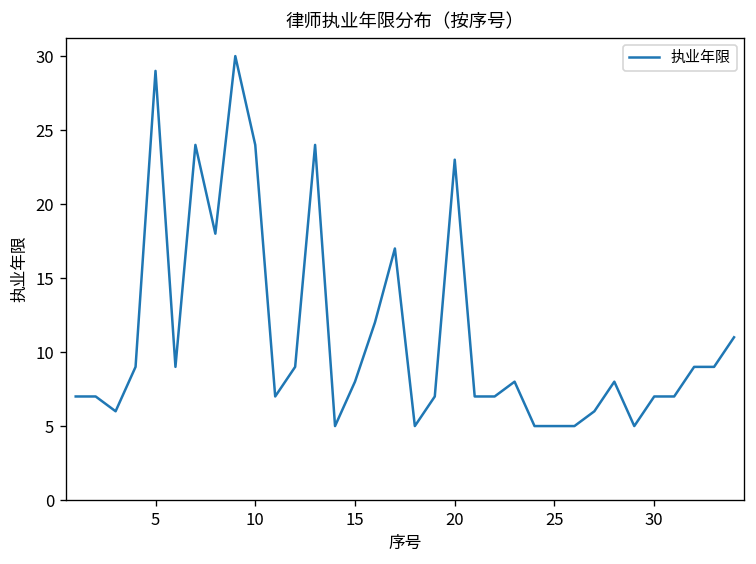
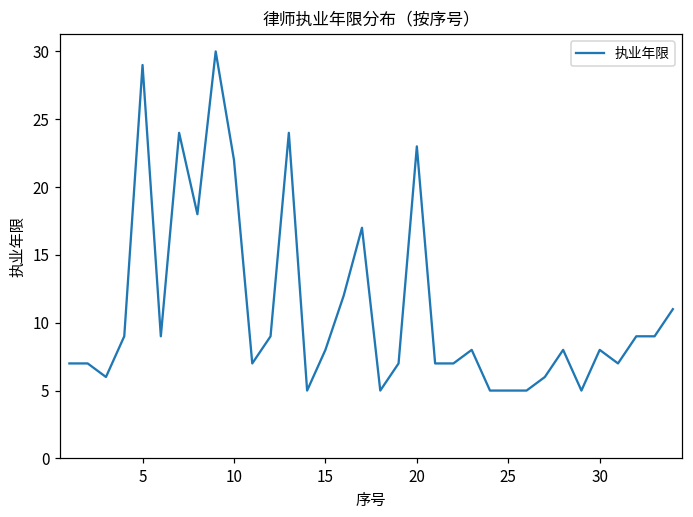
10: 24 -> 22
30: 7 -> 8
